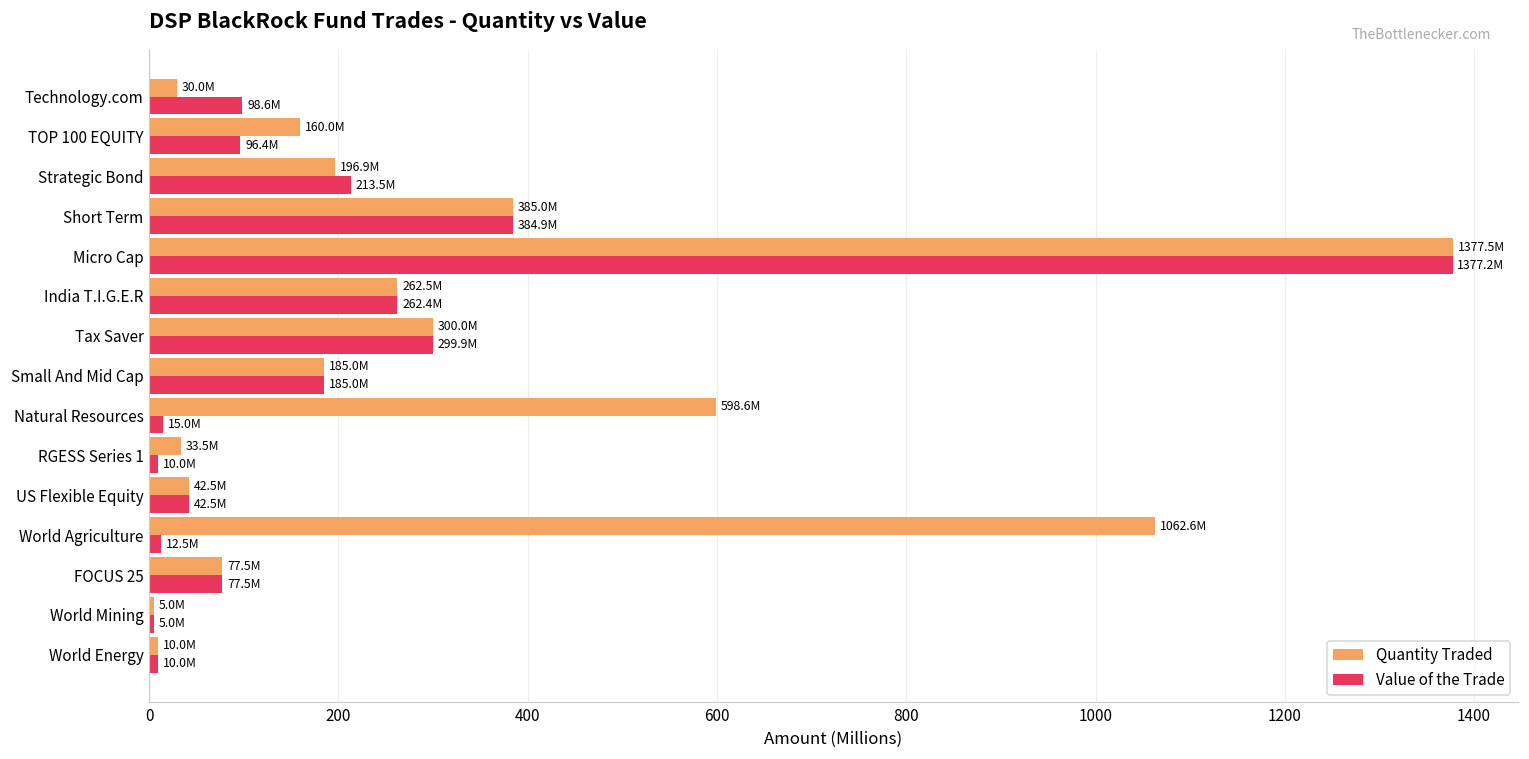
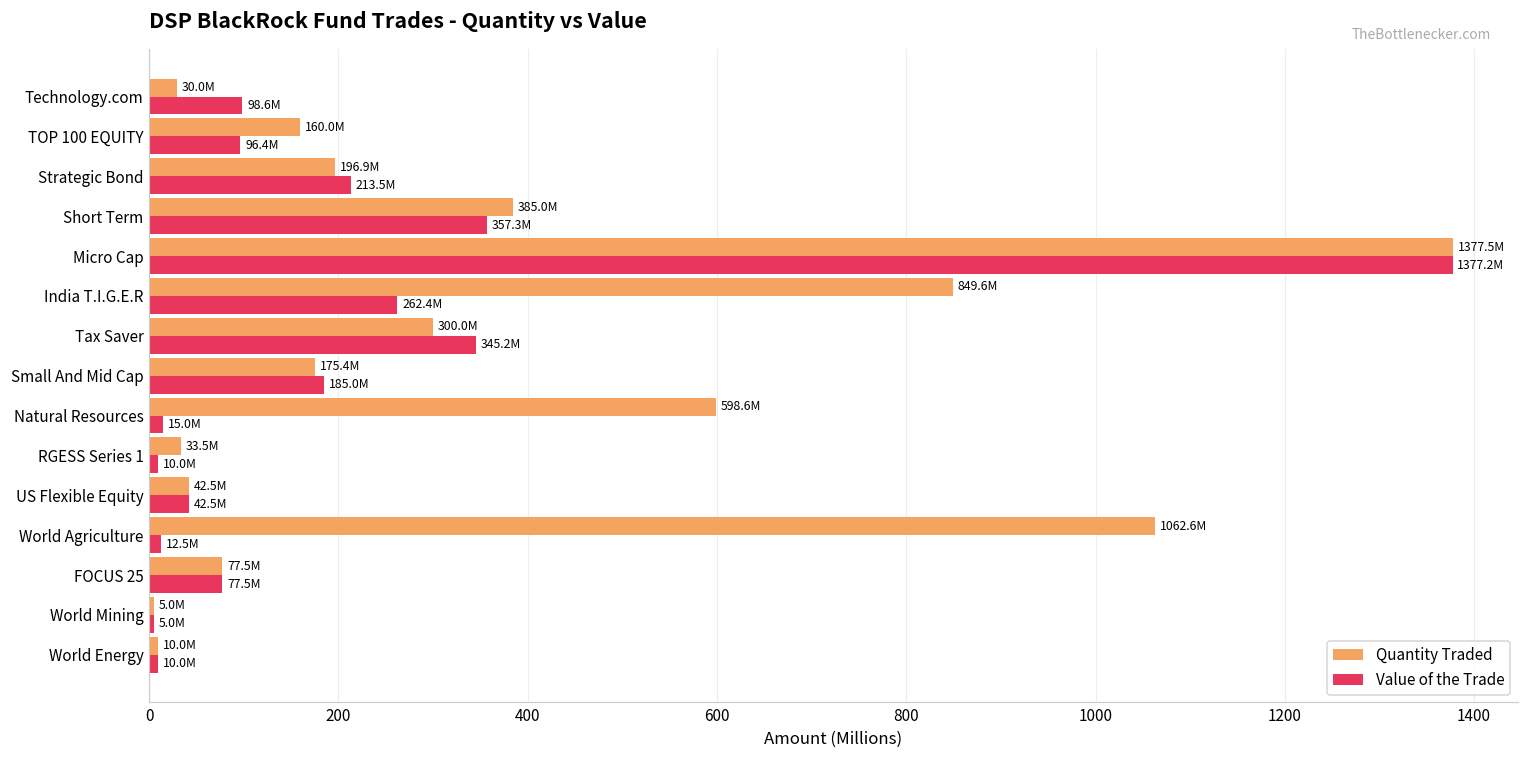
Value of the Trade, Short Term: 384.9M -> 357.3M
Quantity Traded, India T.I.G.E.R: 262.5M -> 849.6M
Value of the Trade, Tax Saver: 299.9M -> 345.2M
Quantity Traded, Small And Mid Cap: 185.0M -> 175.4M
